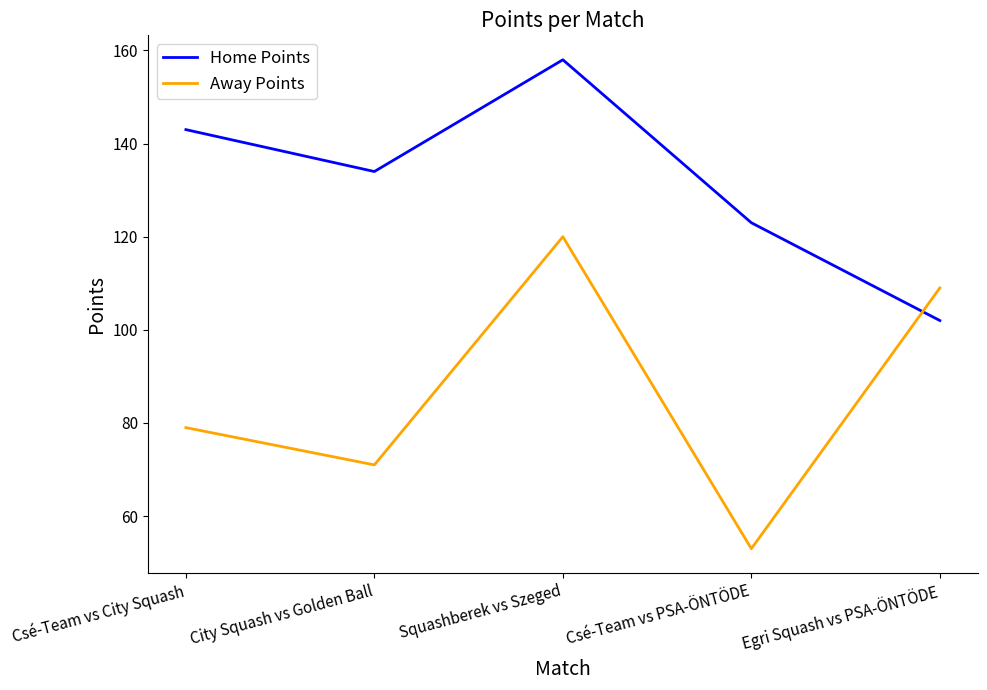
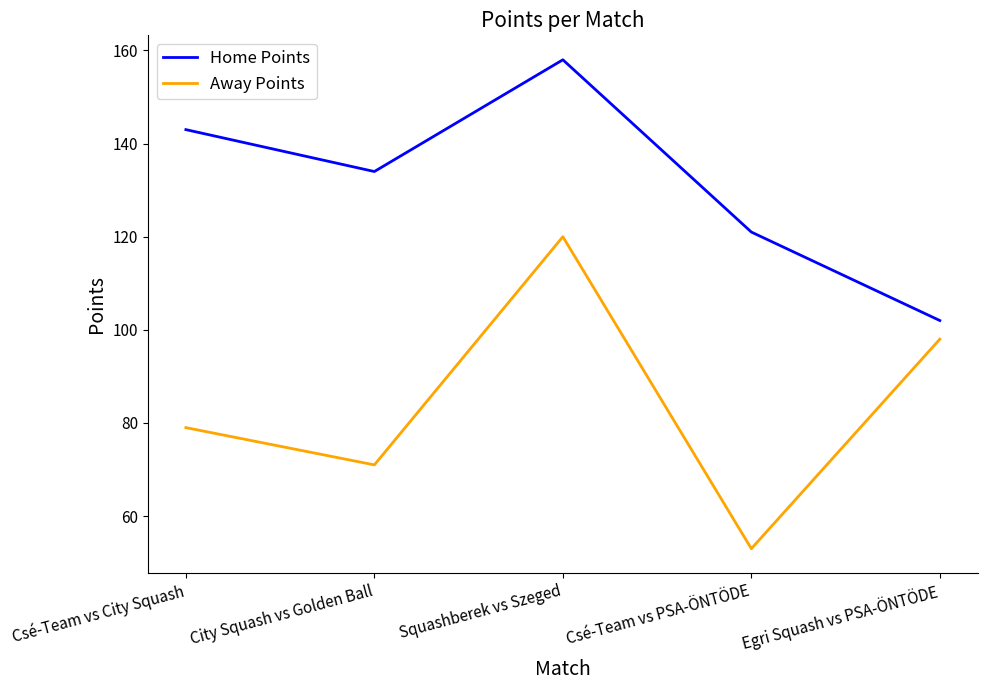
Home Points, Csé-Team vs PSA-ÖNTÖDE: 123 -> 121
Away Points, Egri Squash vs PSA-ÖNTÖDE: 109 -> 98
